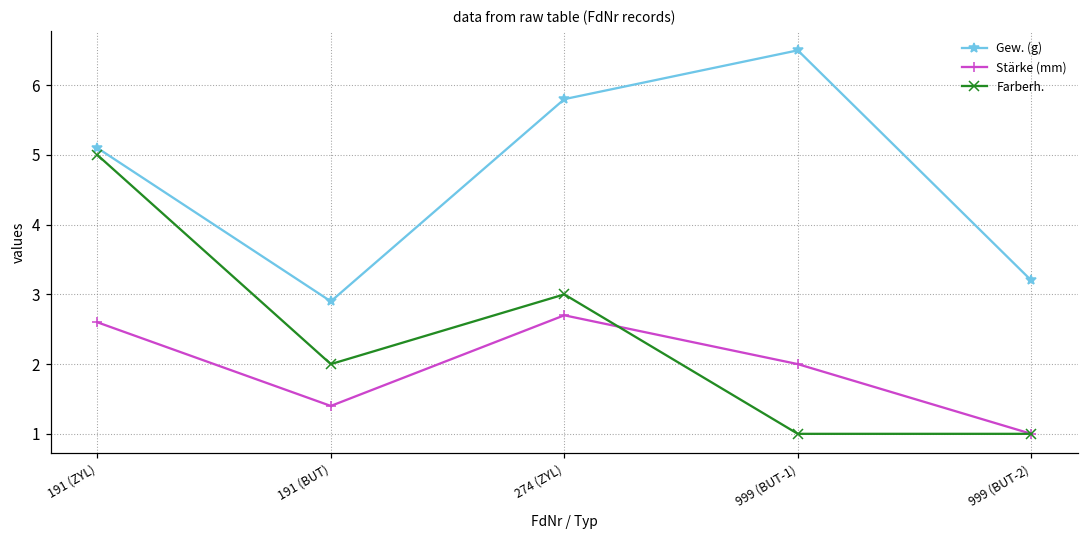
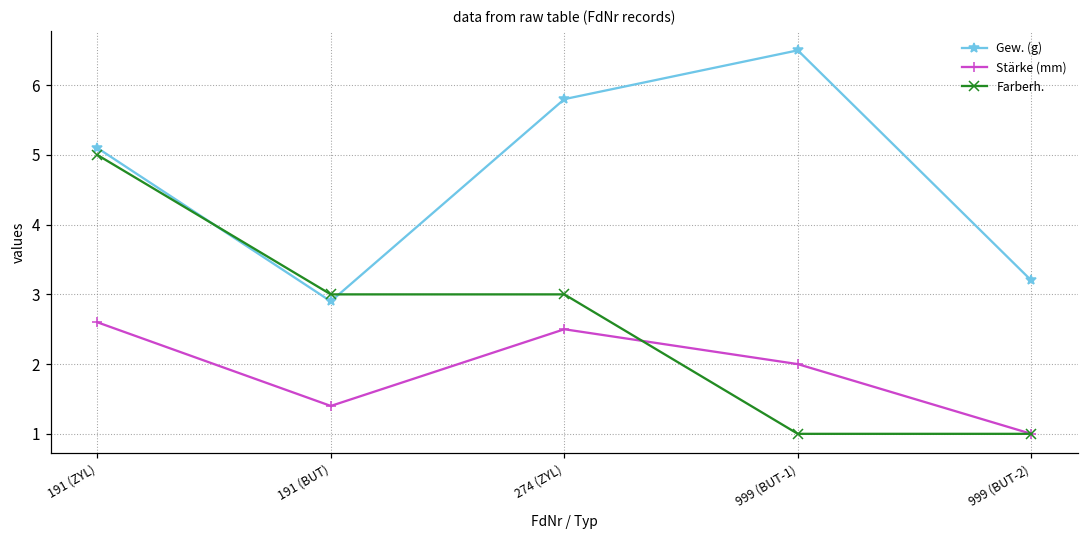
Farberh., 191 (BUT): 2 -> 3
Stärke (mm), 274 (ZYL): 2.7 -> 2.5
